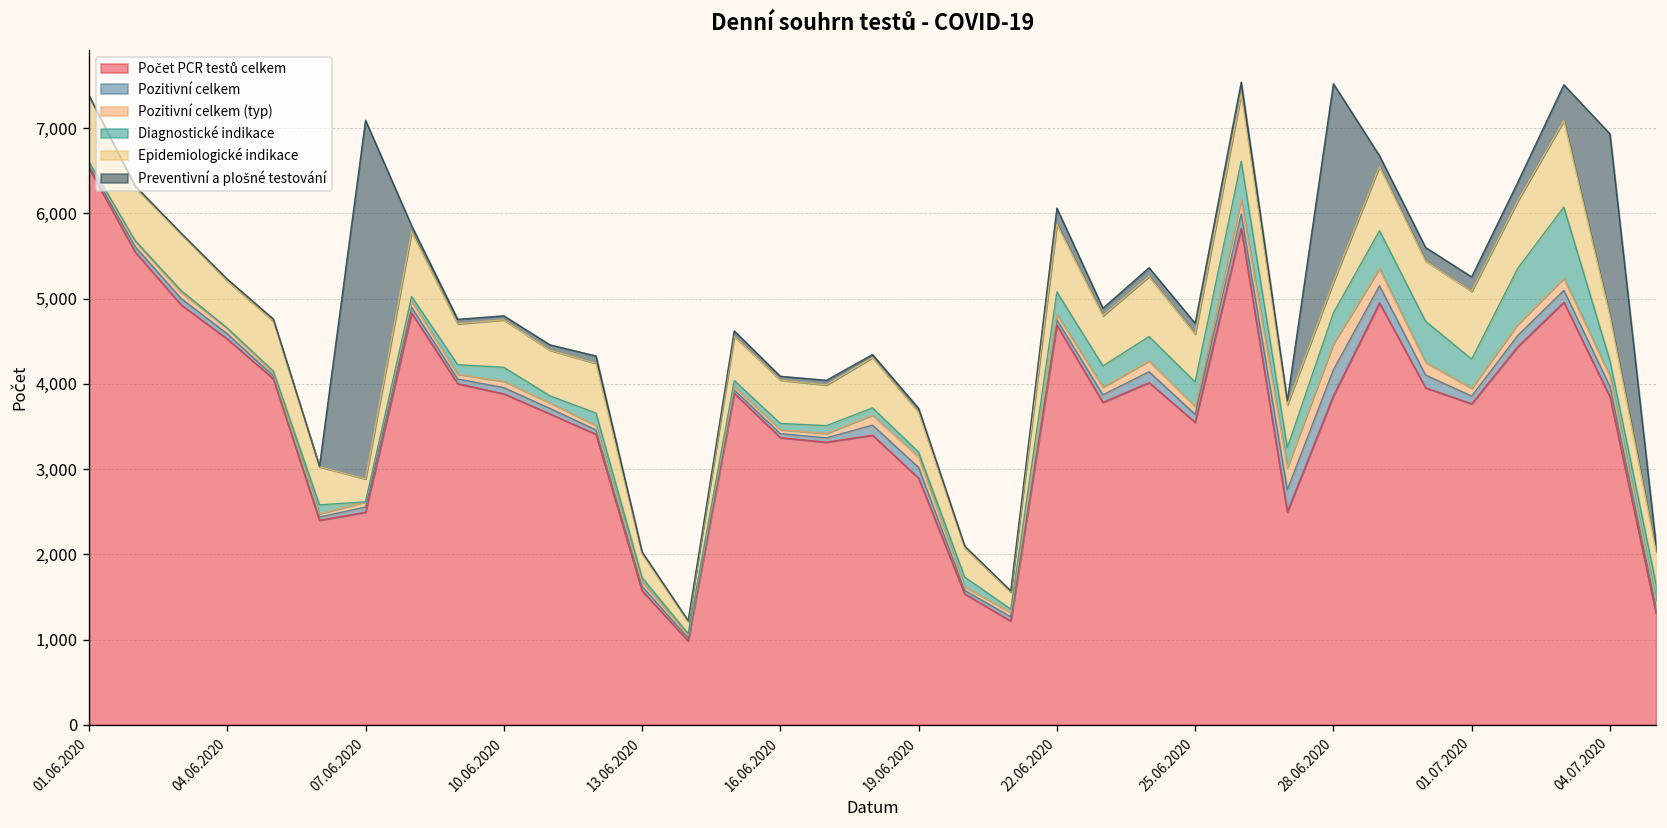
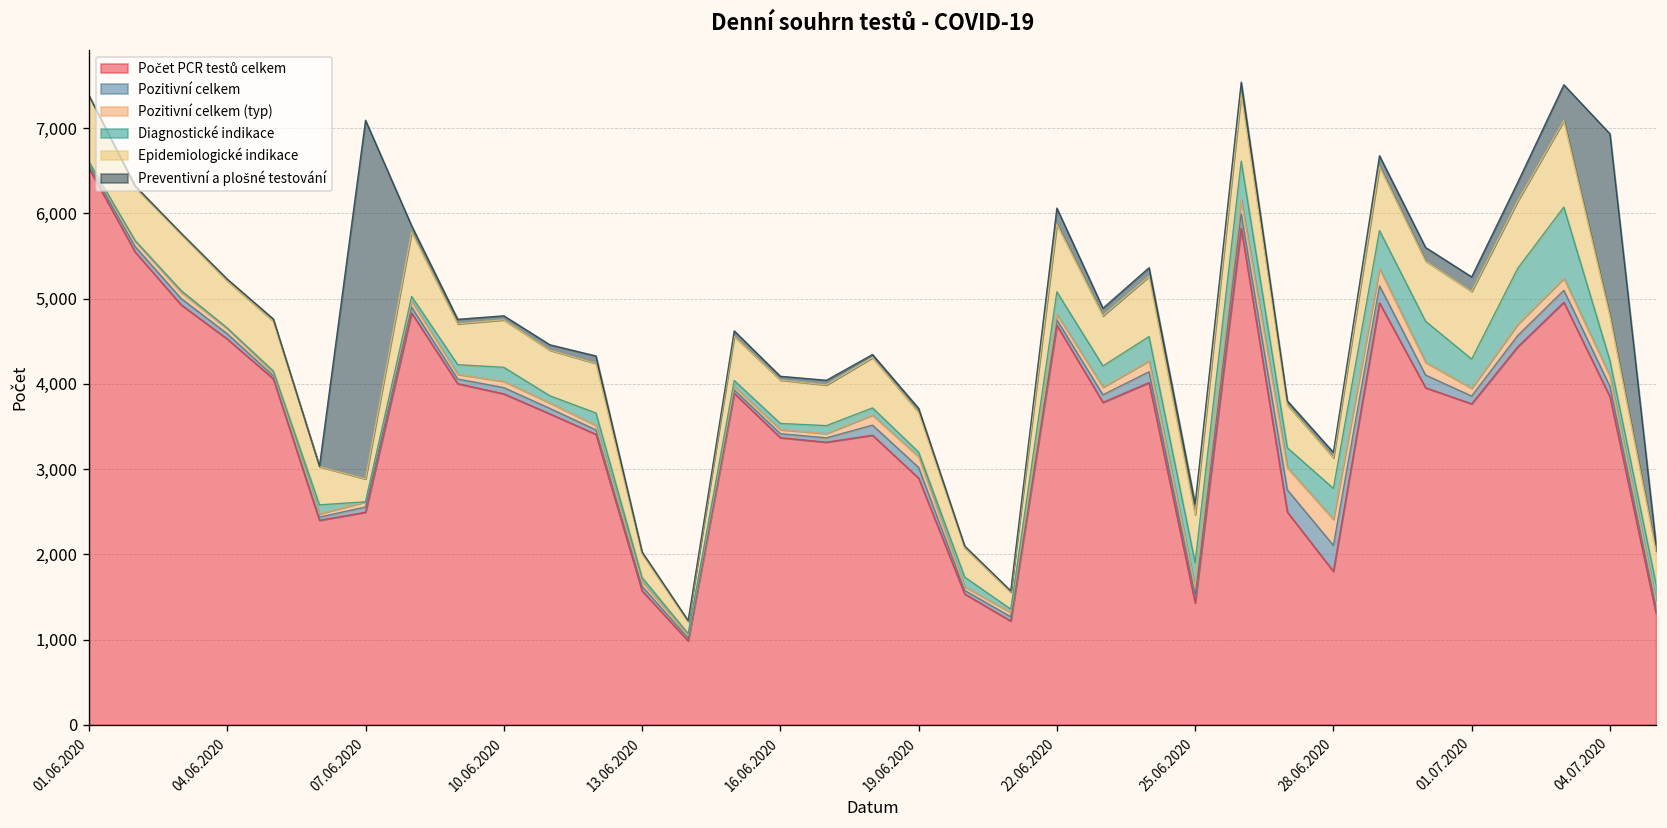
Počet PCR testů celkem, 25.06.2020: 3,500 -> 1,400
Počet PCR testů celkem, 28.06.2020: 3,900 -> 1,800
Preventivní a plošné testování, 28.06.2020: 2,300 -> 100
